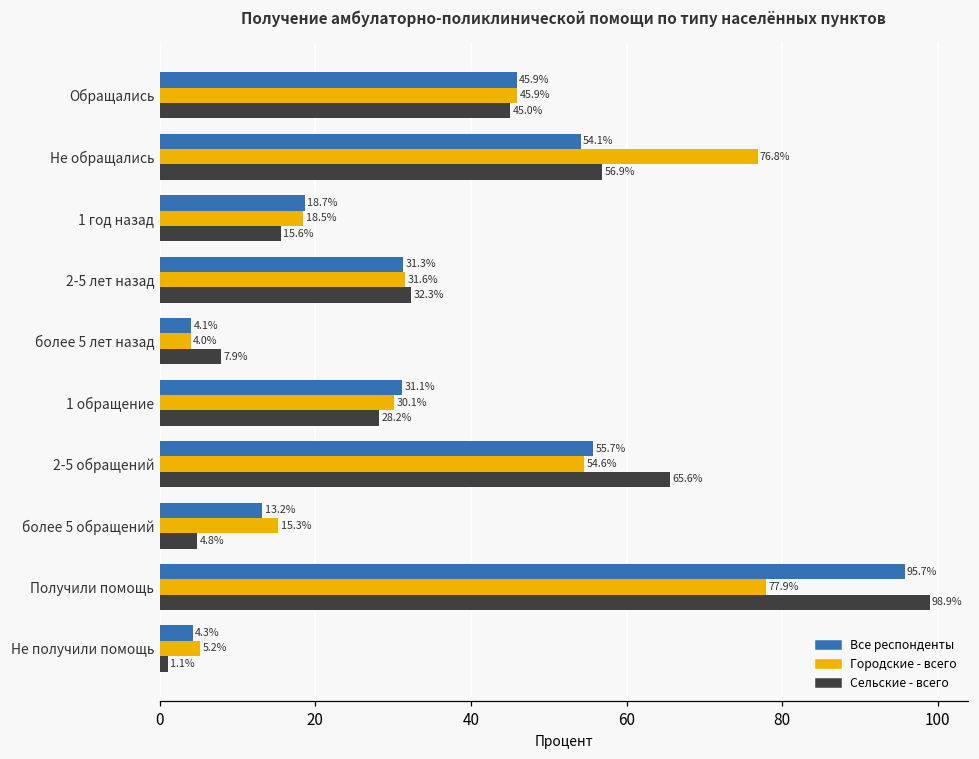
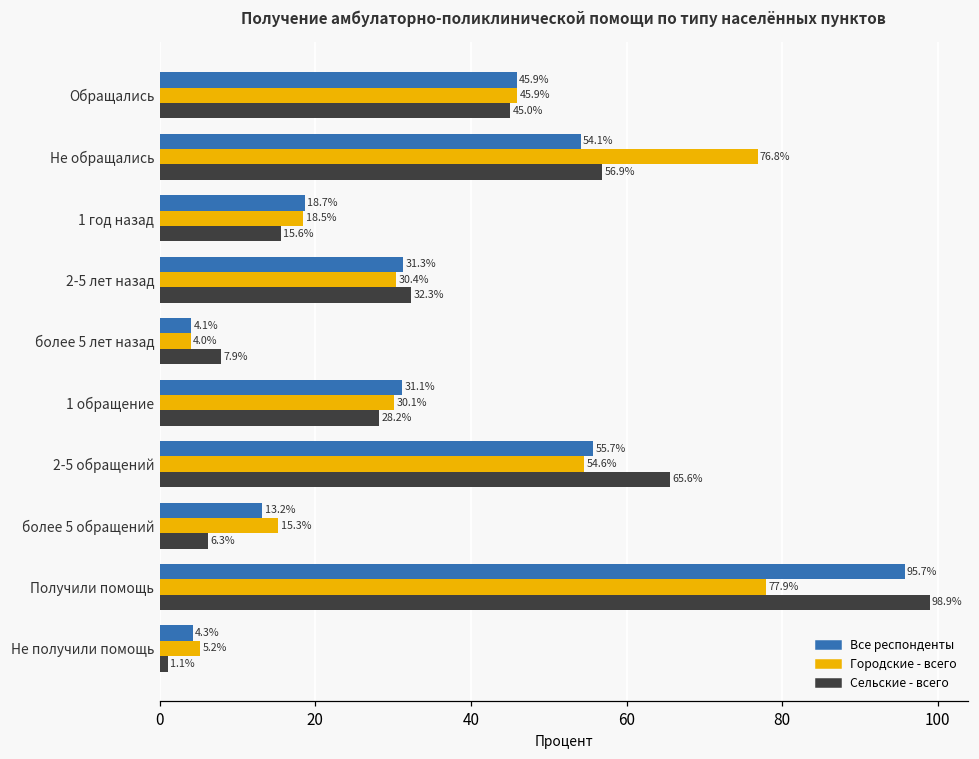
Городские - всего, 2-5 лет назад: 31.6% -> 30.4%
Сельские - всего, более 5 обращений: 4.8% -> 6.3%
